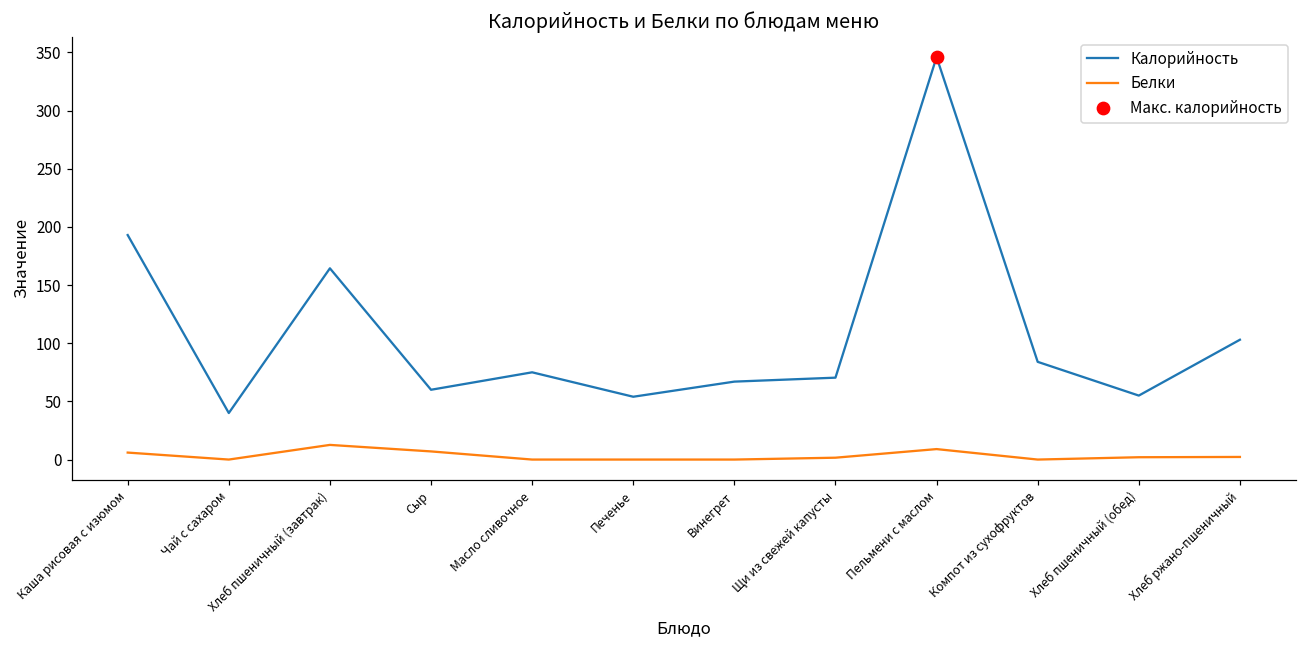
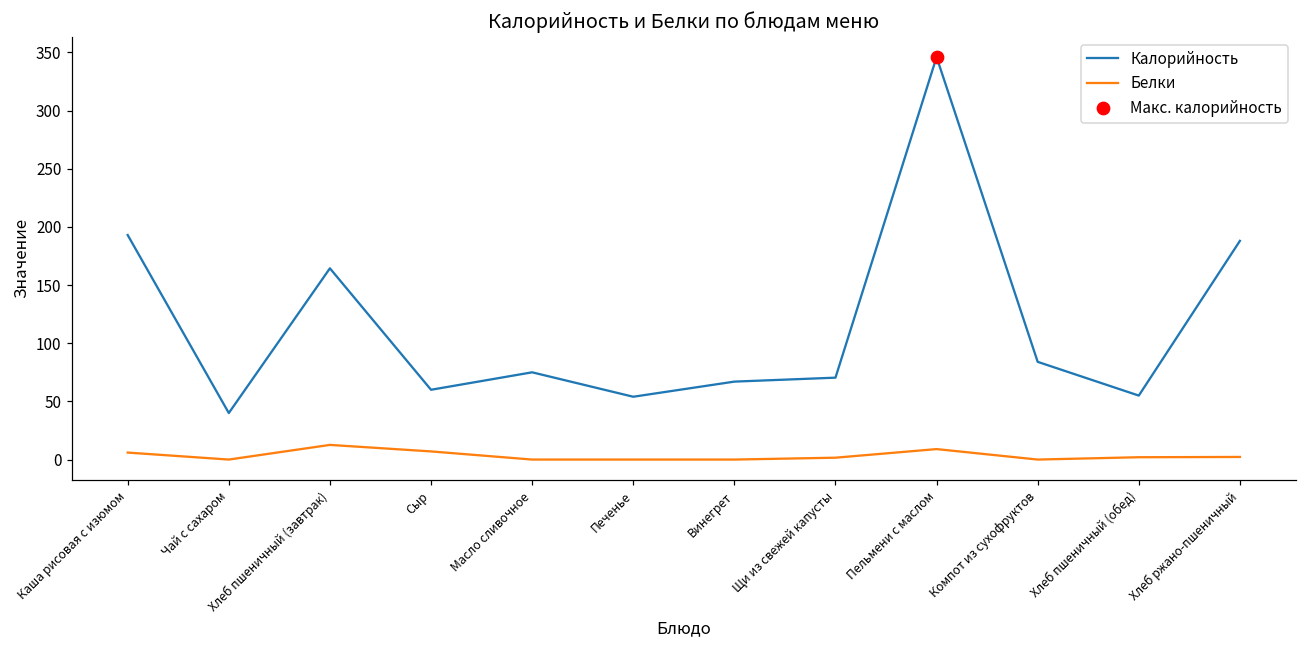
Калорийность, Хлеб ржано-пшеничный: 103 -> 188
